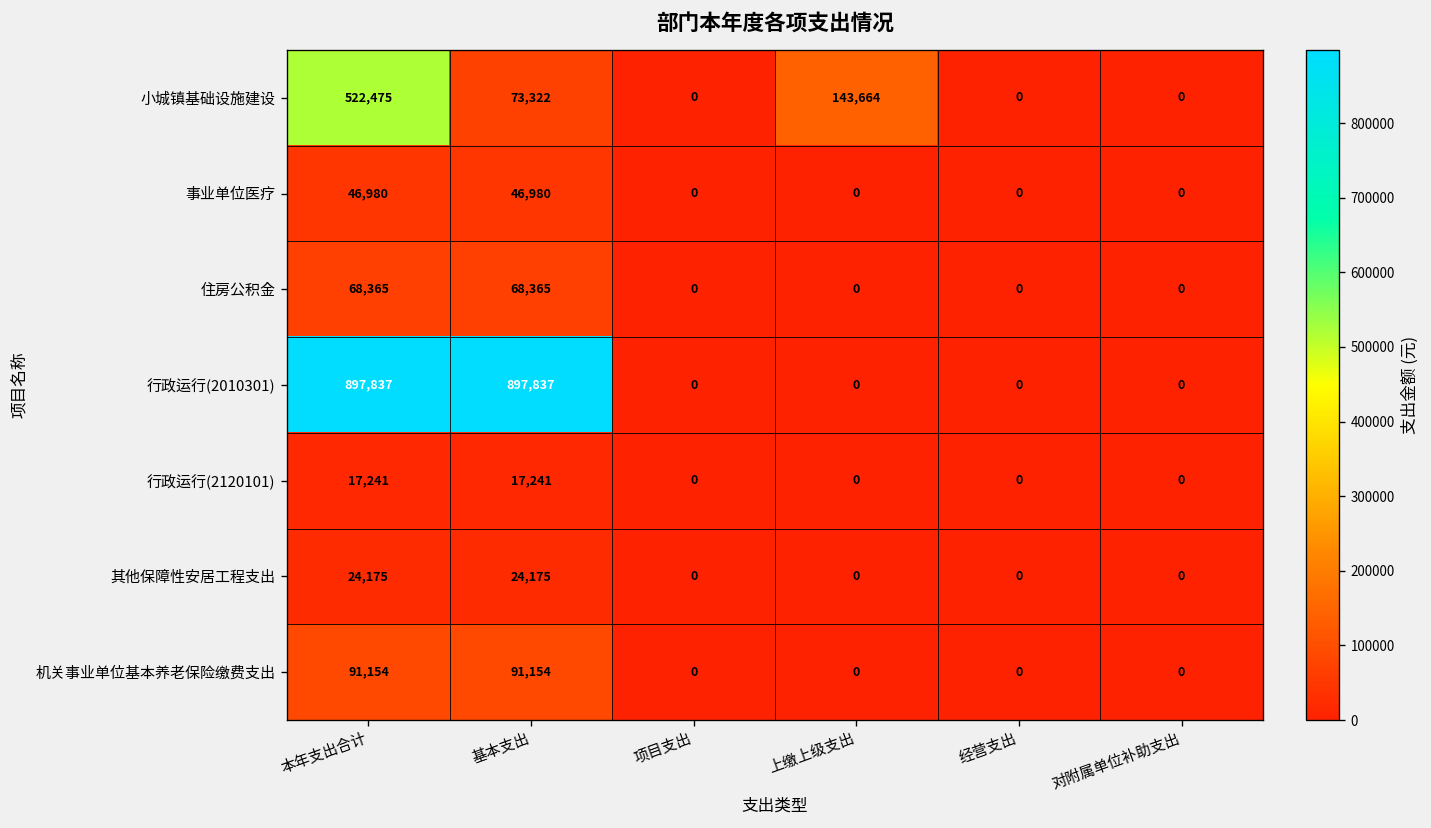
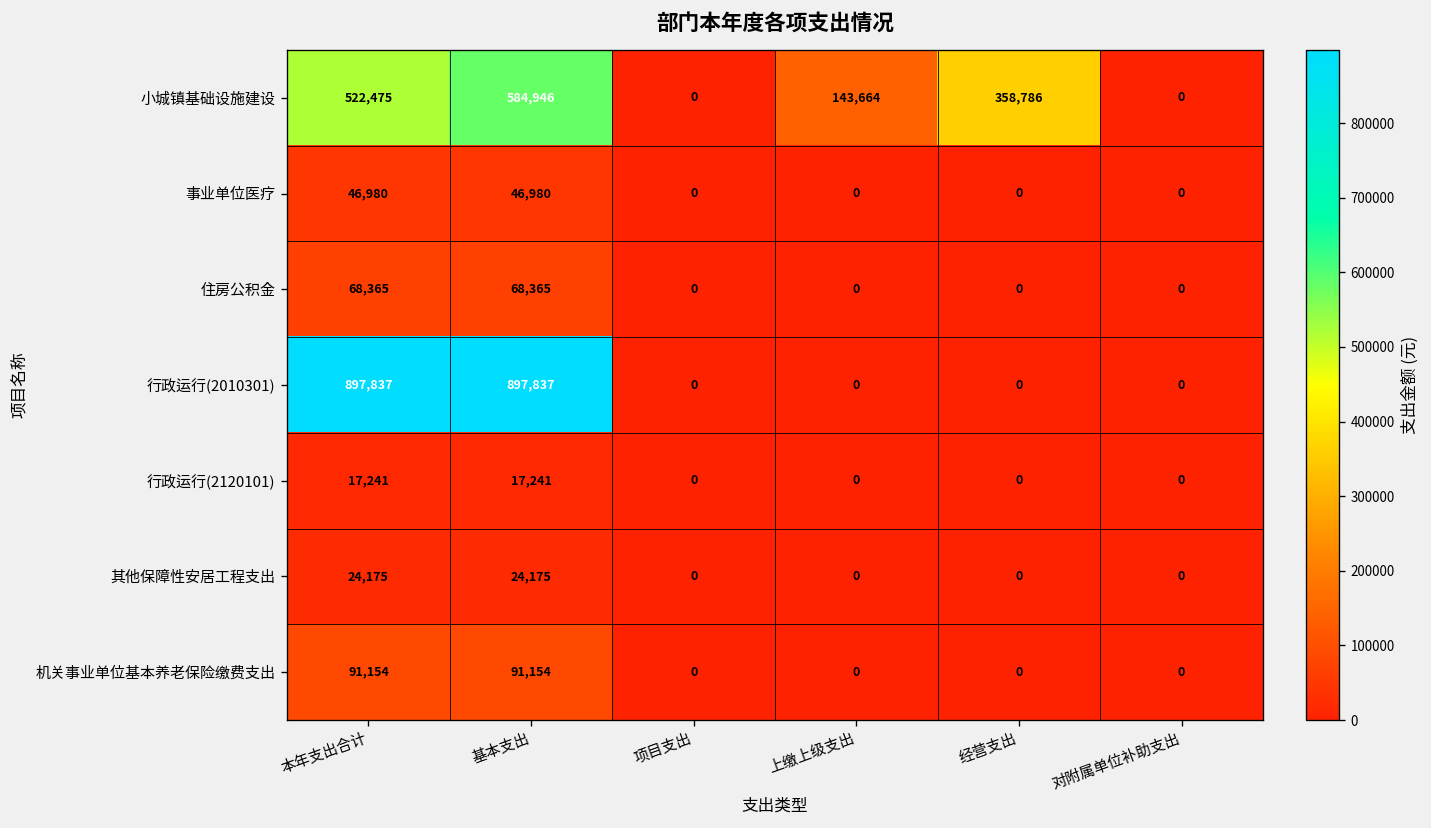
小城镇基础设施建设, 基本支出: 73,322 -> 584,946
小城镇基础设施建设, 经营支出: 0 -> 358,786
